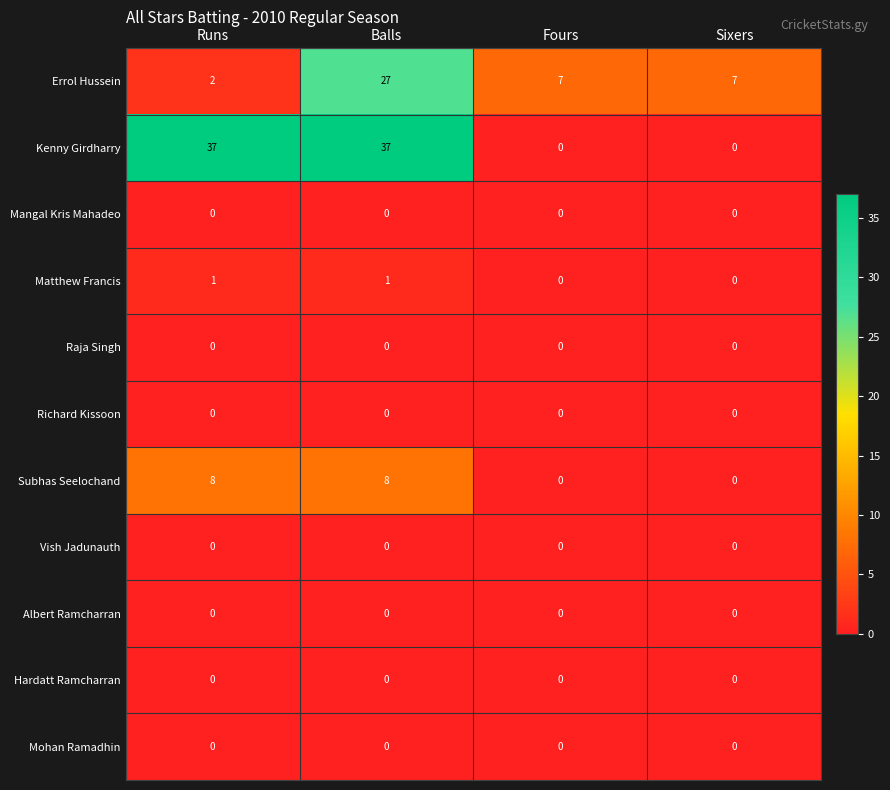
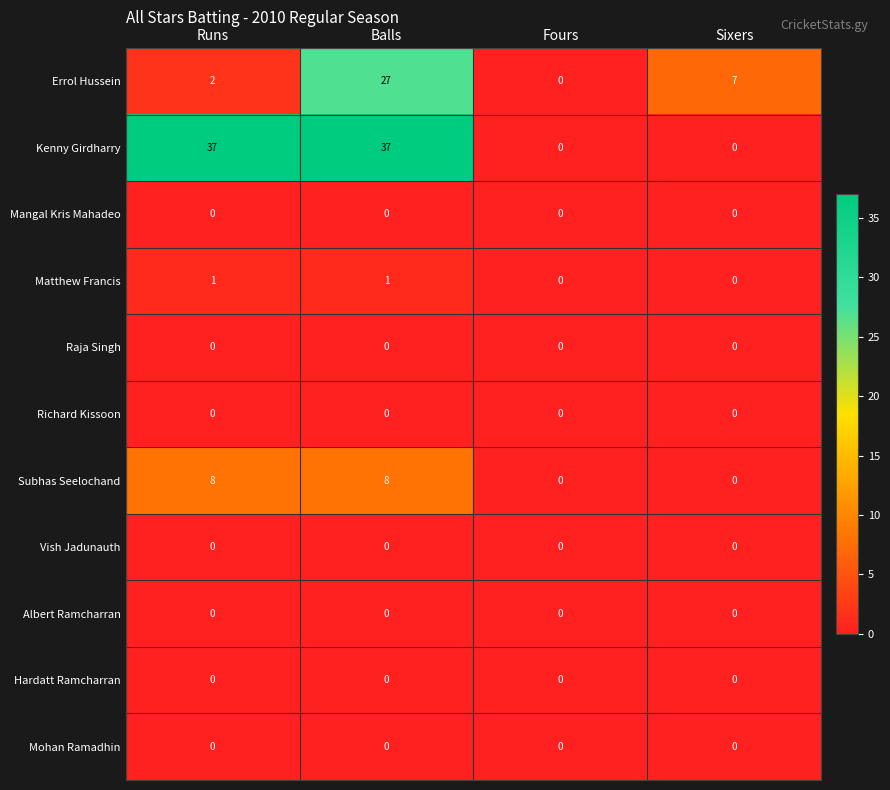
Errol Hussein, Fours: 7 -> 0
